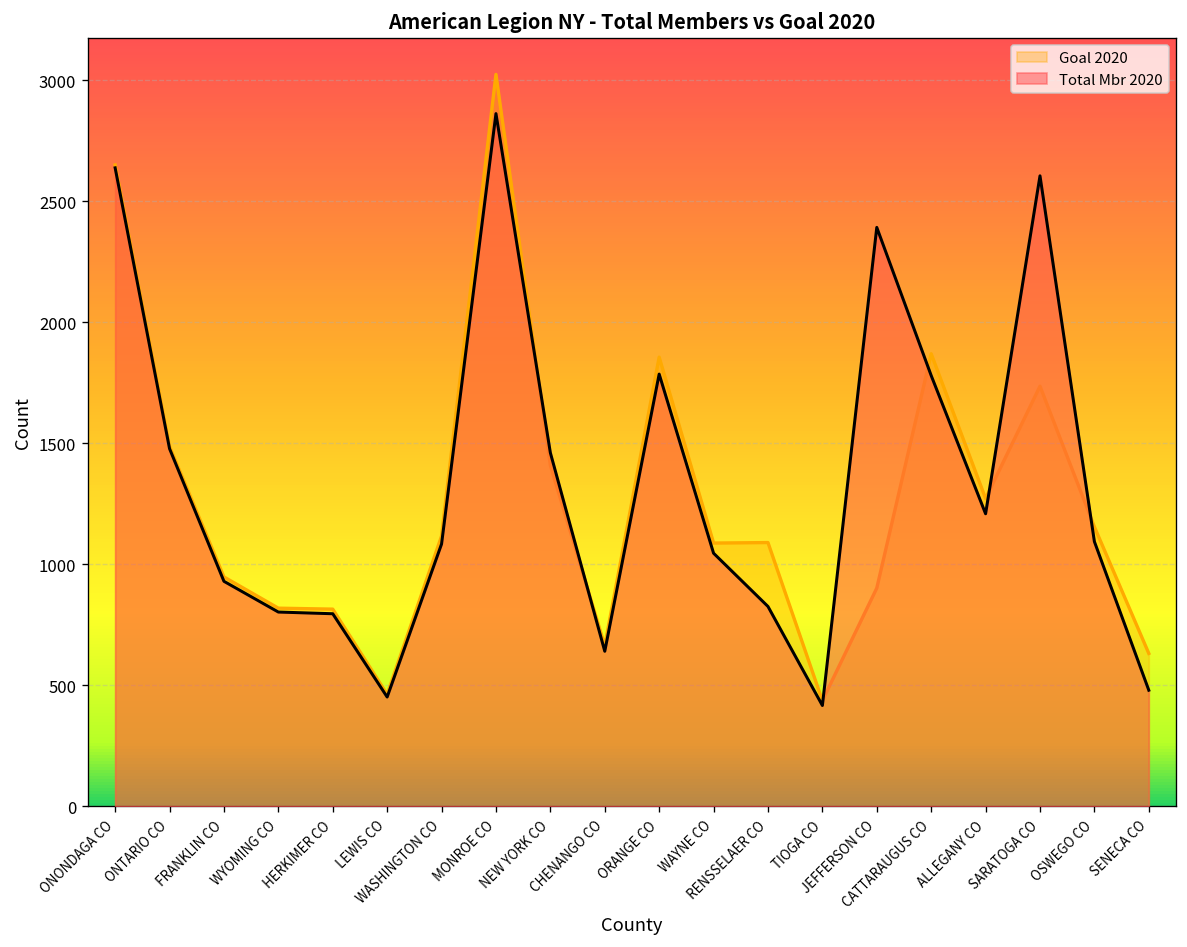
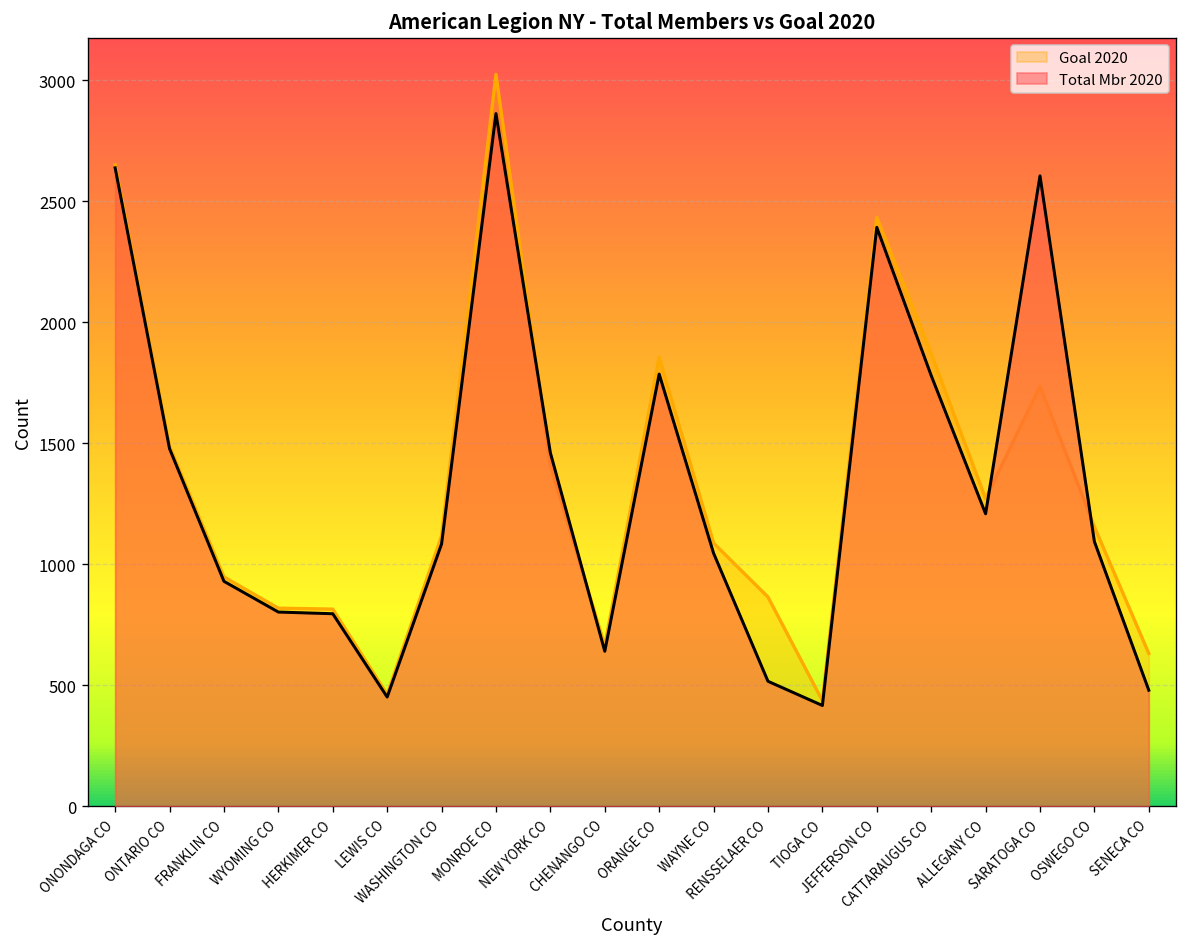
Goal 2020, RENSSELAER CO: 1090 -> 870
Total Mbr 2020, RENSSELAER CO: 830 -> 520
Goal 2020, JEFFERSON CO: 900 -> 2430
